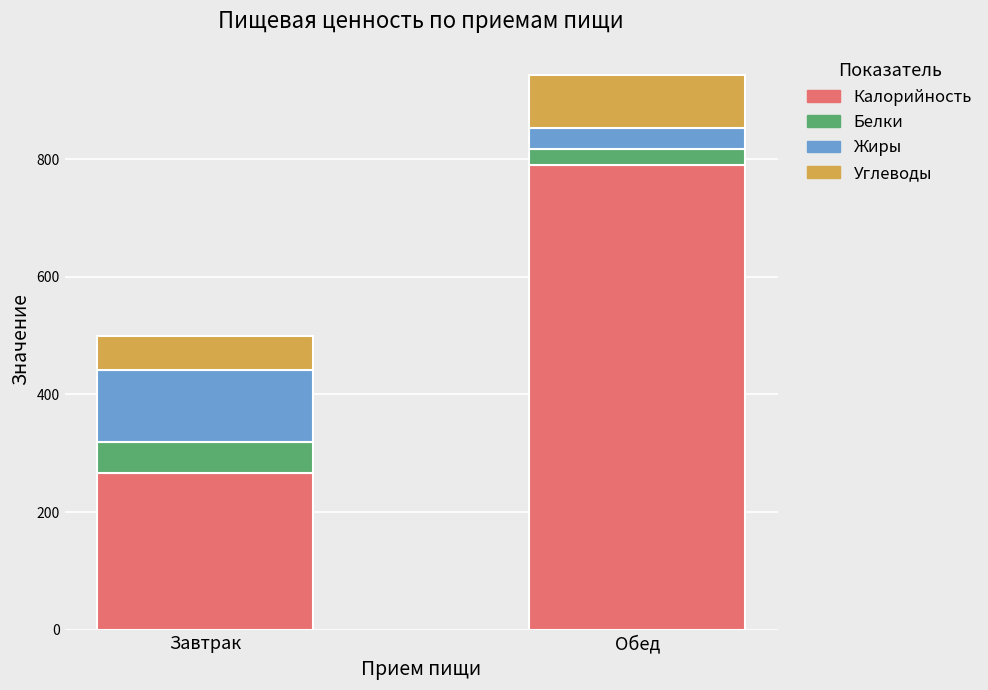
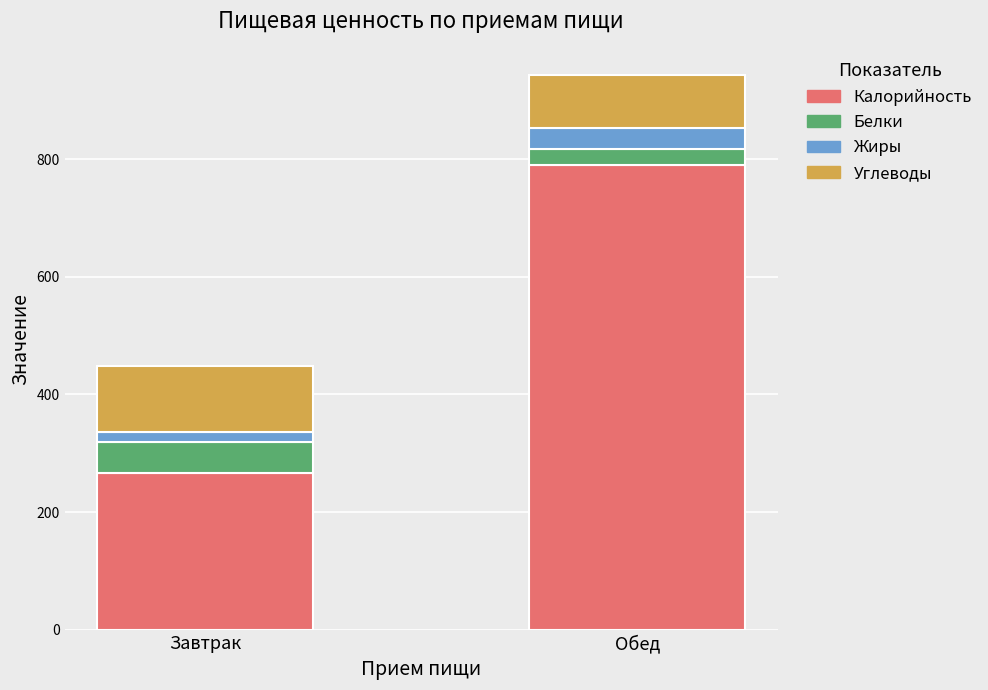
Жиры, Завтрак: 120 -> 20
Углеводы, Завтрак: 60 -> 110
